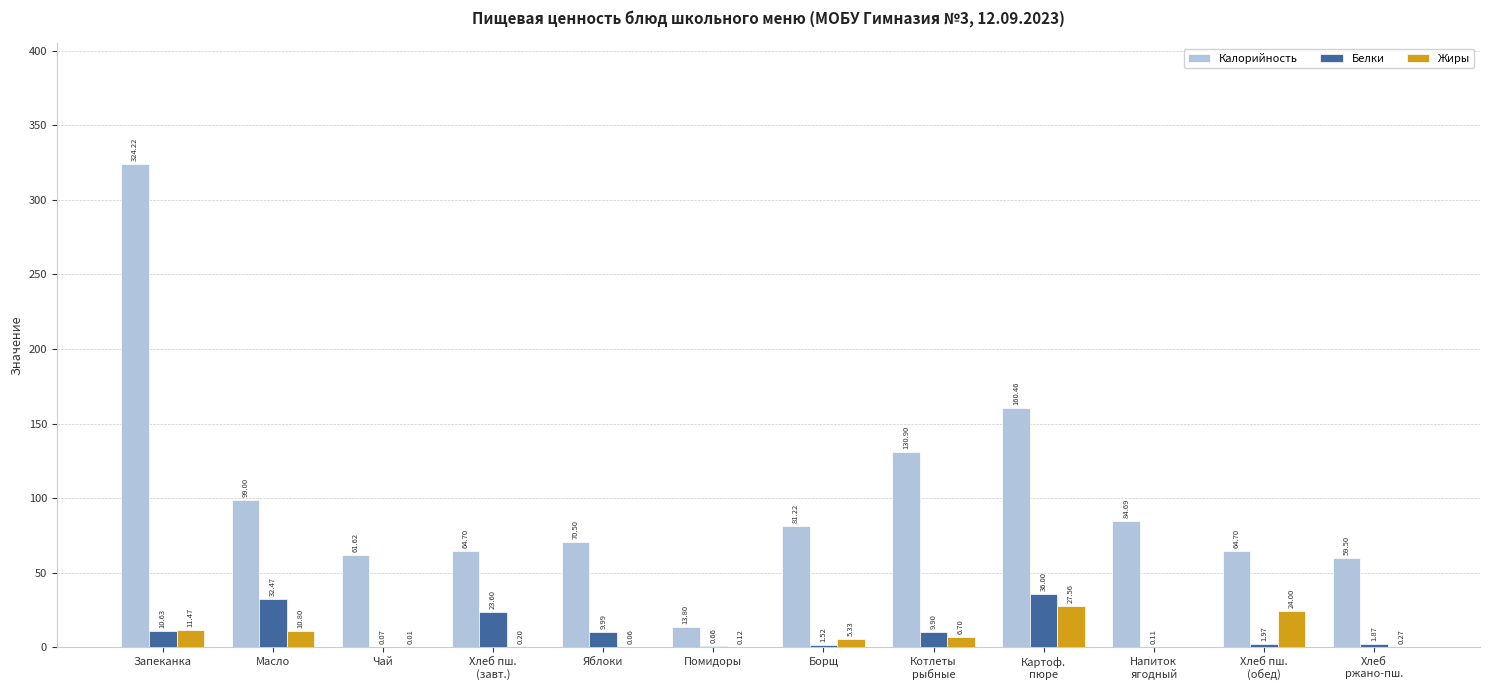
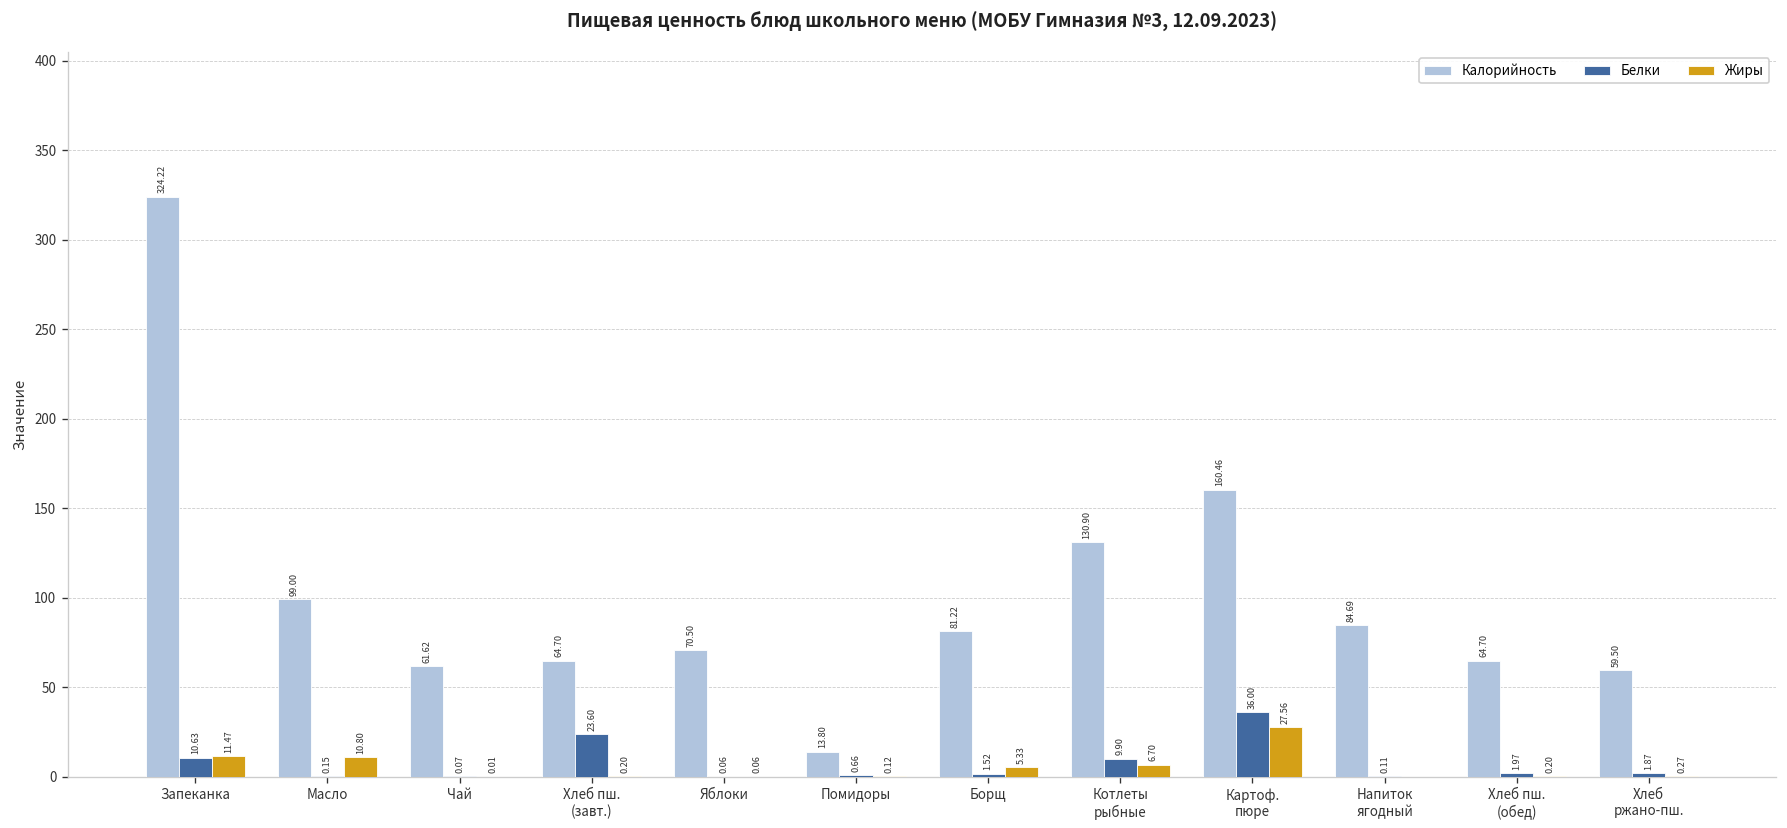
Белки, Масло: 32.47 -> 0.15
Белки, Яблоки: 9.99 -> 0.06
Жиры, Хлеб пш. (обед): 24.00 -> 0.20
